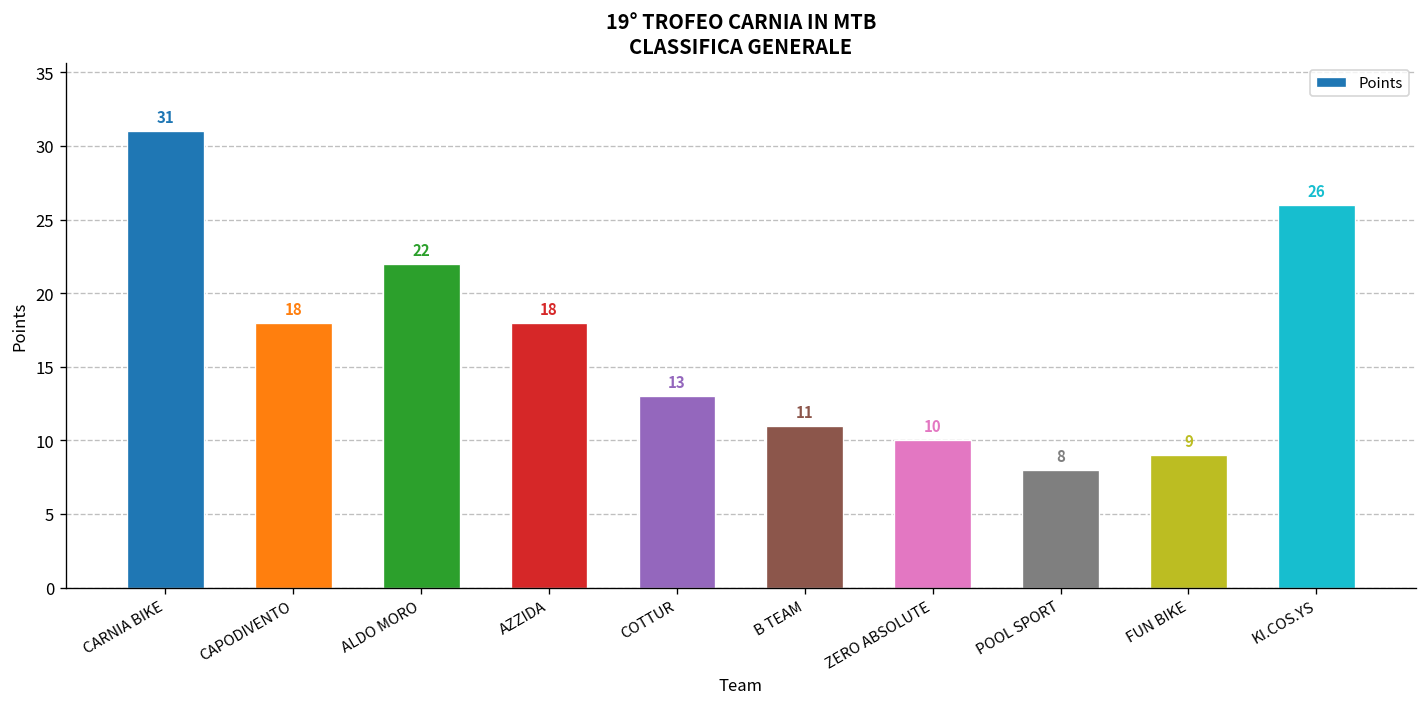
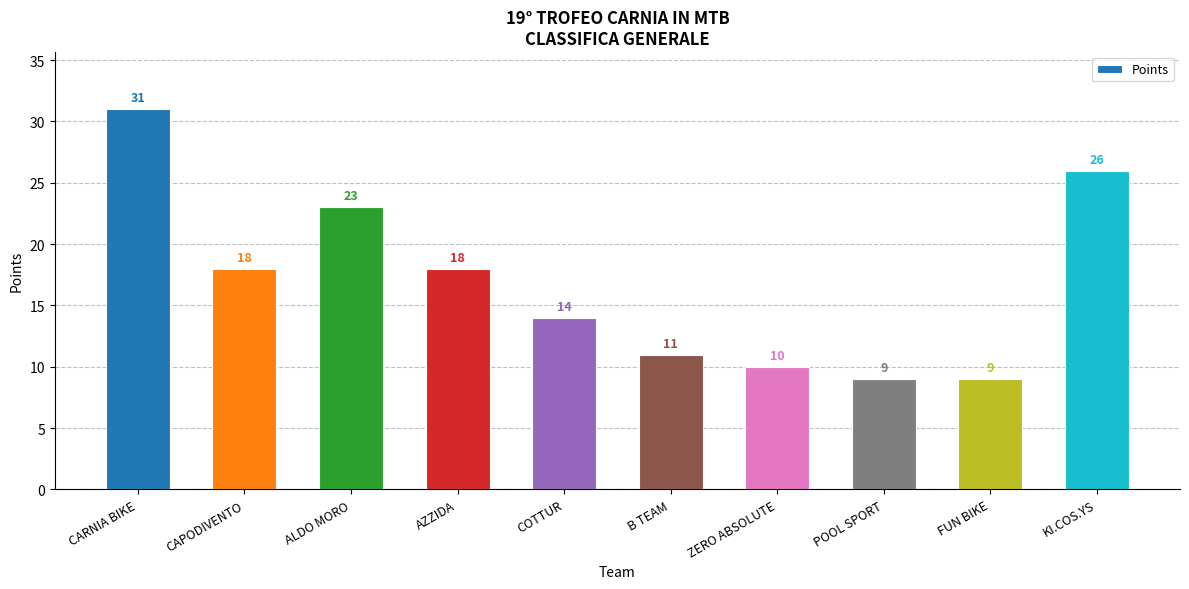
ALDO MORO: 22 -> 23
COTTUR: 13 -> 14
POOL SPORT: 8 -> 9
